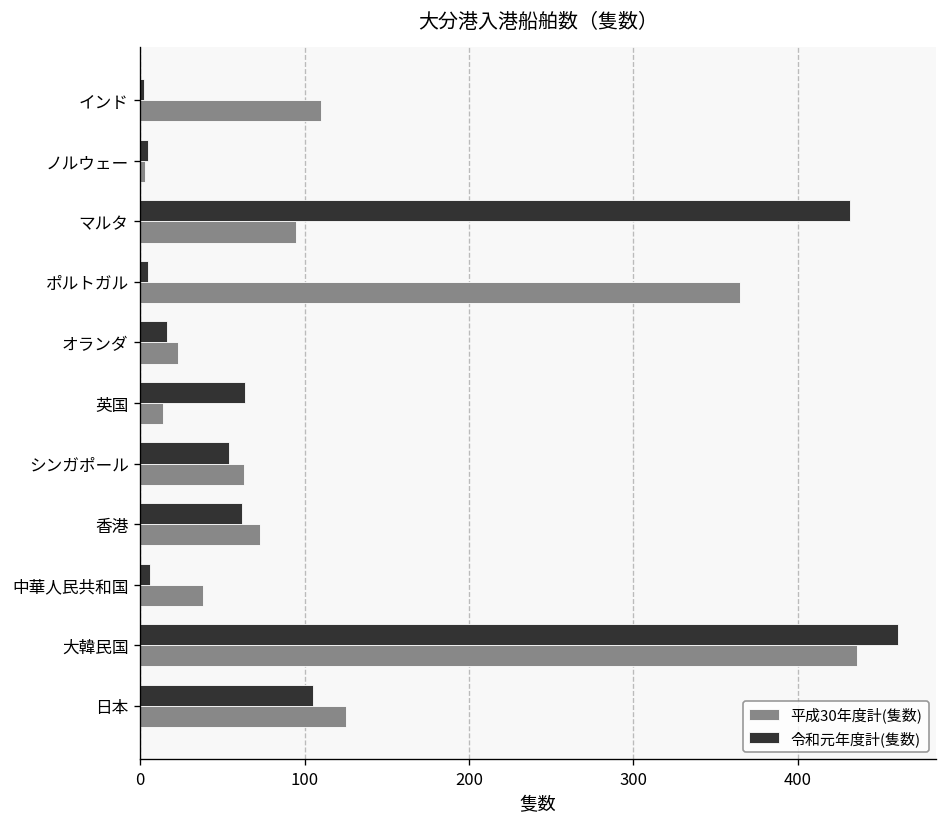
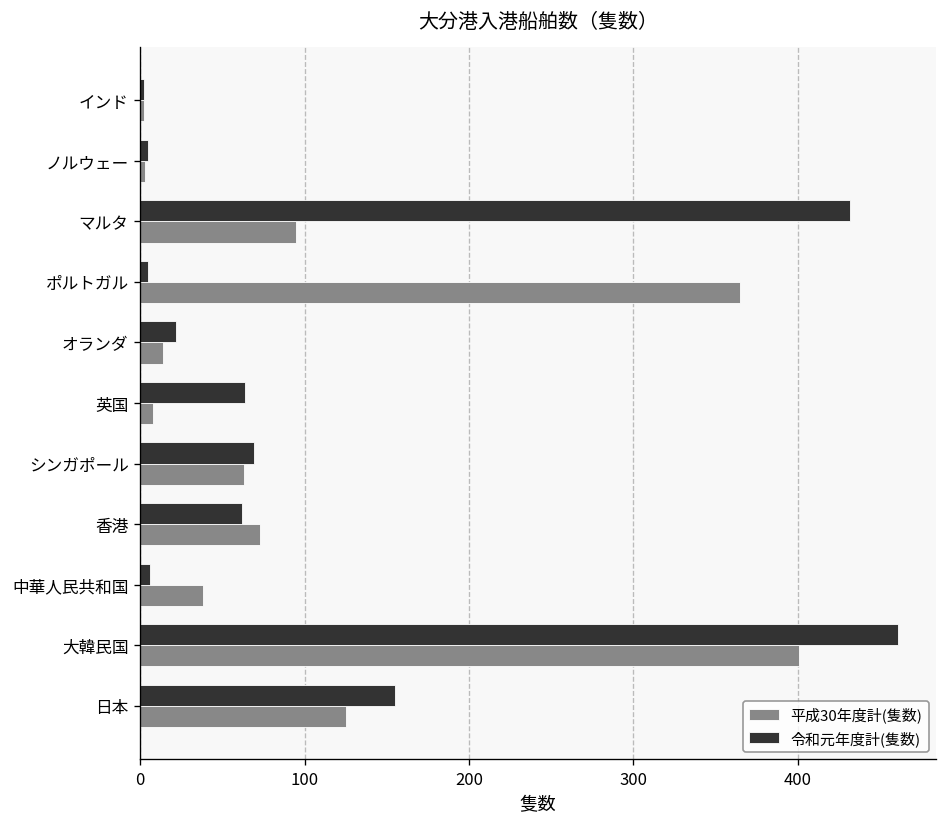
平成30年度計(隻数), インド: 110 -> 2
令和元年度計(隻数), オランダ: 16 -> 22
平成30年度計(隻数), オランダ: 23 -> 14
平成30年度計(隻数), 英国: 14 -> 8
令和元年度計(隻数), シンガポール: 54 -> 69
平成30年度計(隻数), 大韓民国: 436 -> 401
令和元年度計(隻数), 日本: 105 -> 155
